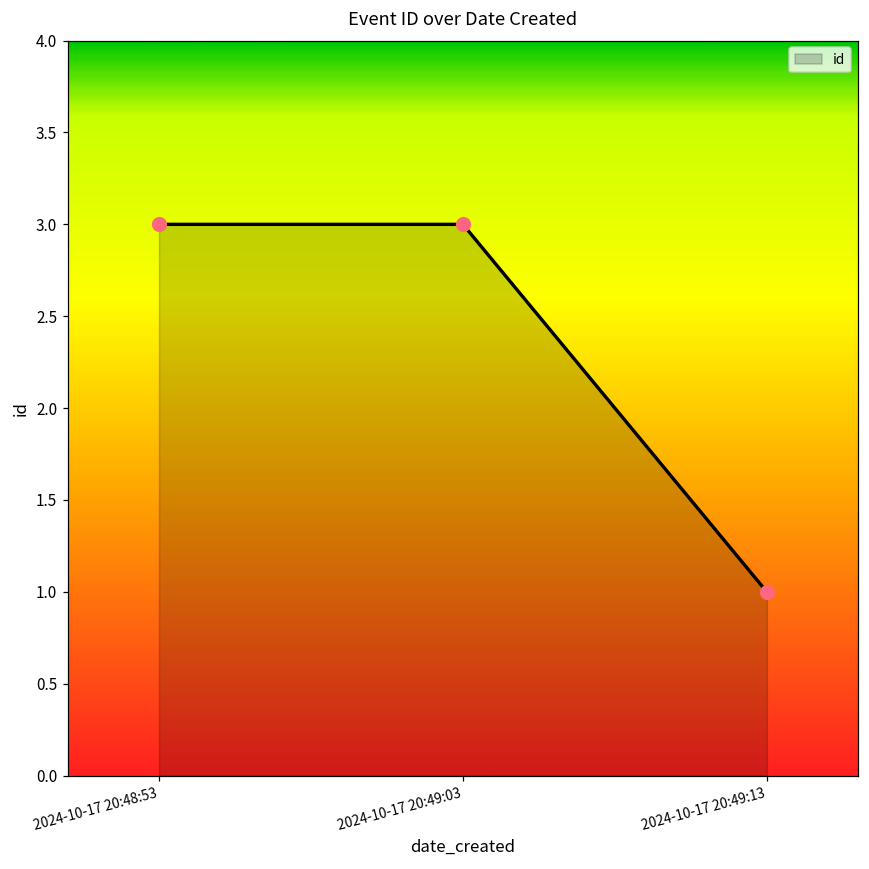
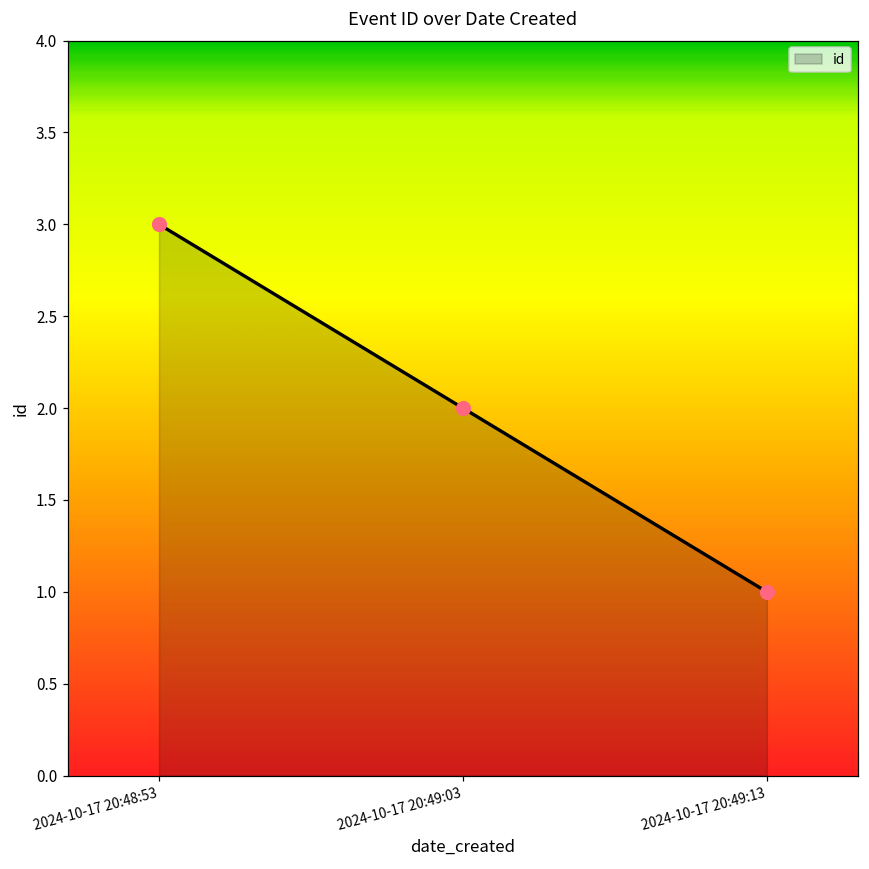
2024-10-17 20:49:03: 3 -> 2
